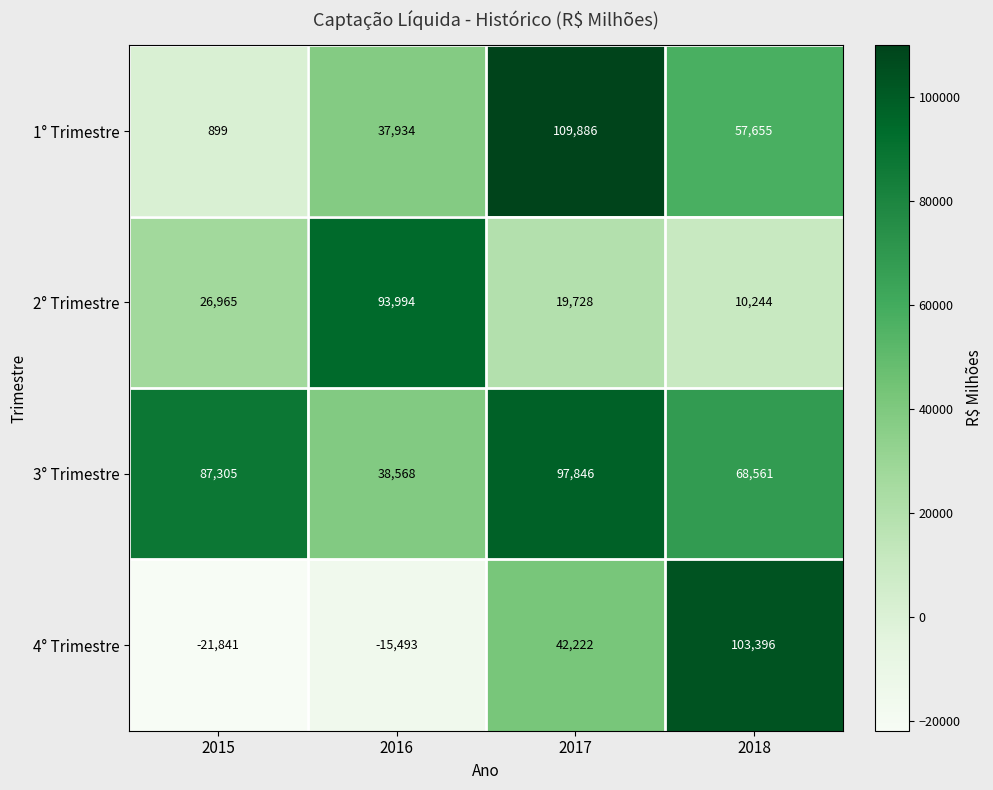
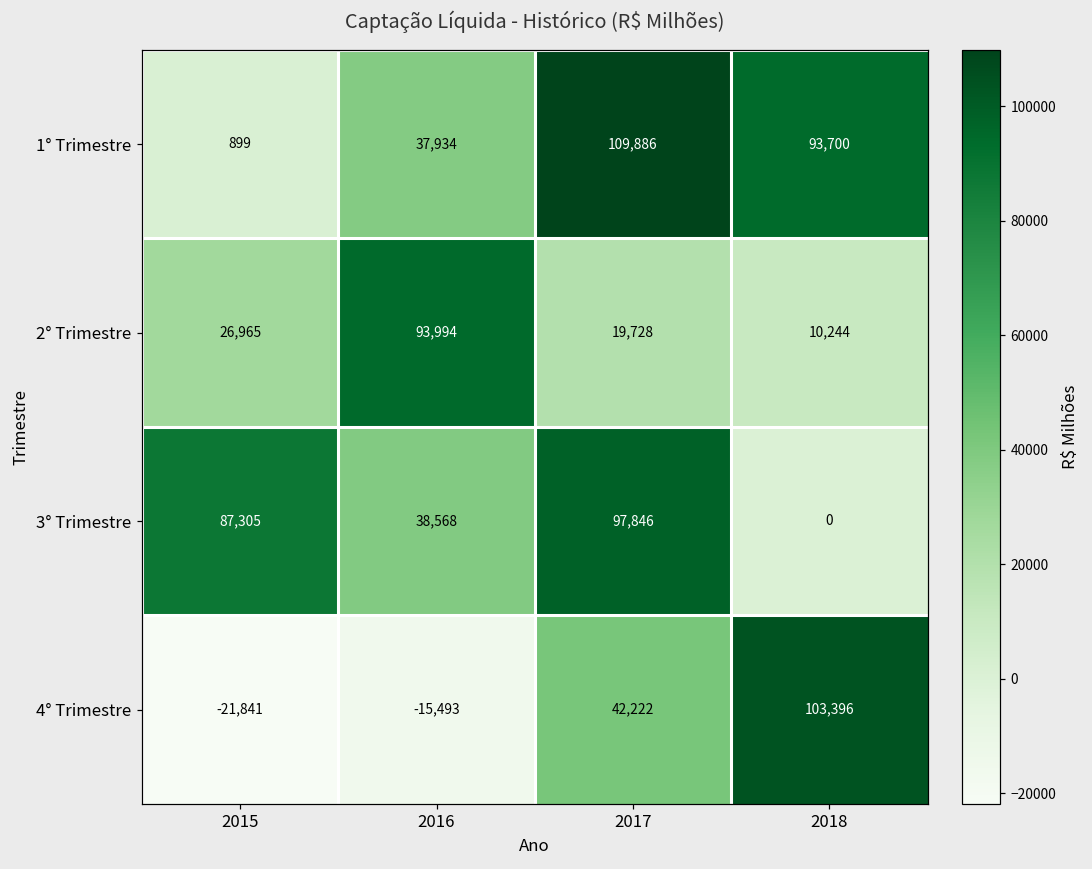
1° Trimestre, 2018: 57,655 -> 93,700
3° Trimestre, 2018: 68,561 -> 0
